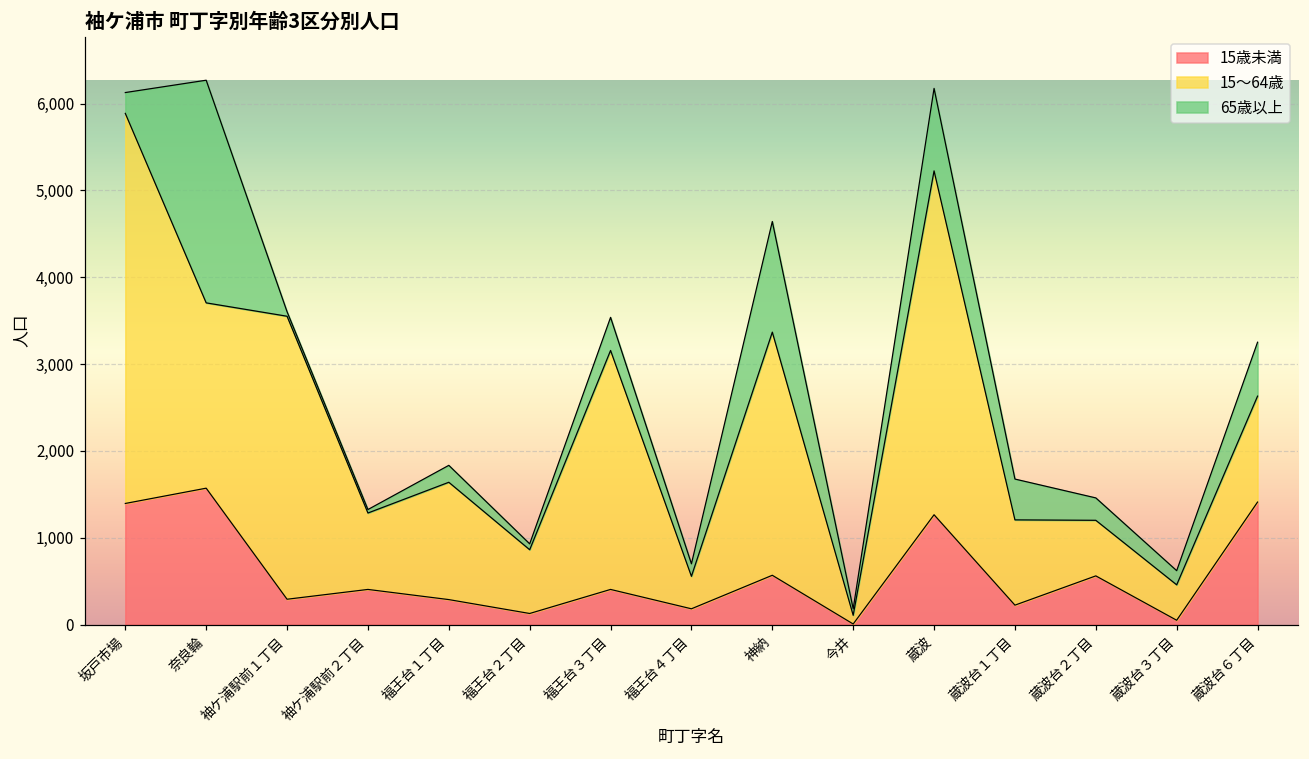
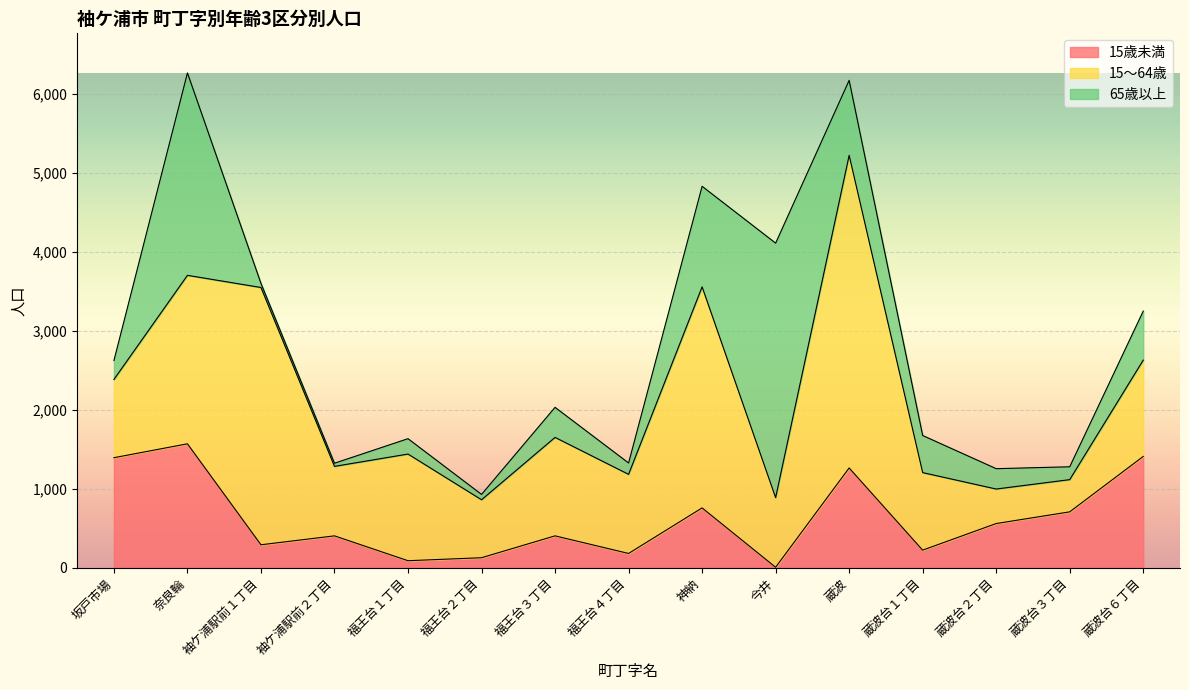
15～64歳, 坂戸市場: 4,500 -> 1,000
15歳未満, 福王台１丁目: 300 -> 100
15～64歳, 福王台３丁目: 2,800 -> 1,200
15～64歳, 福王台４丁目: 400 -> 1,000
15歳未満, 神納: 600 -> 800
15～64歳, 今井: 100 -> 900
65歳以上, 今井: 100 -> 3,200
15～64歳, 蔵波台２丁目: 600 -> 400
15歳未満, 蔵波台３丁目: 100 -> 700
